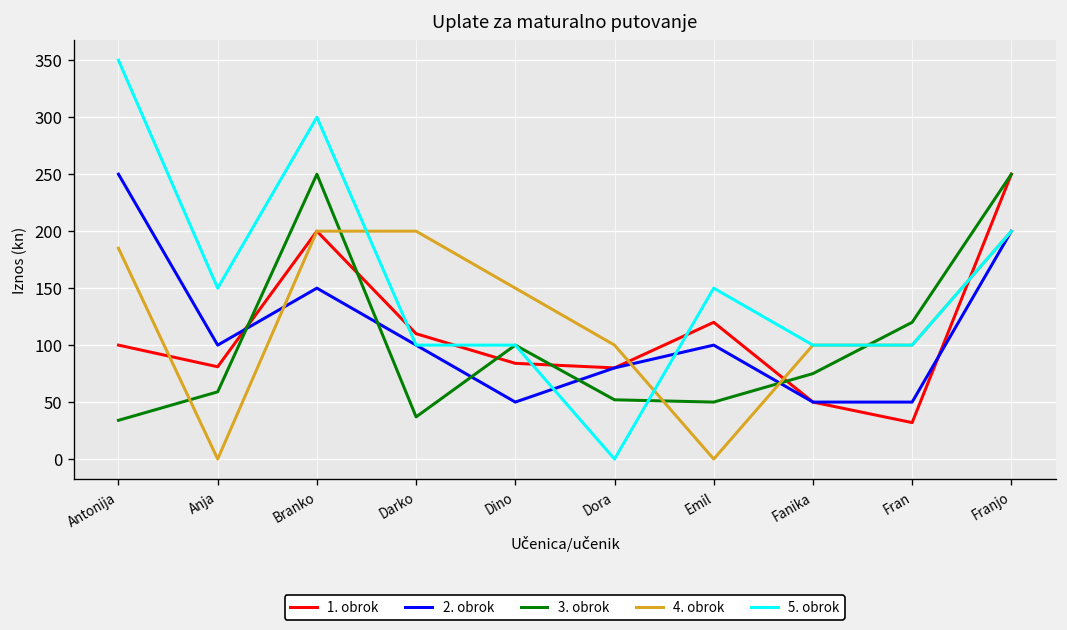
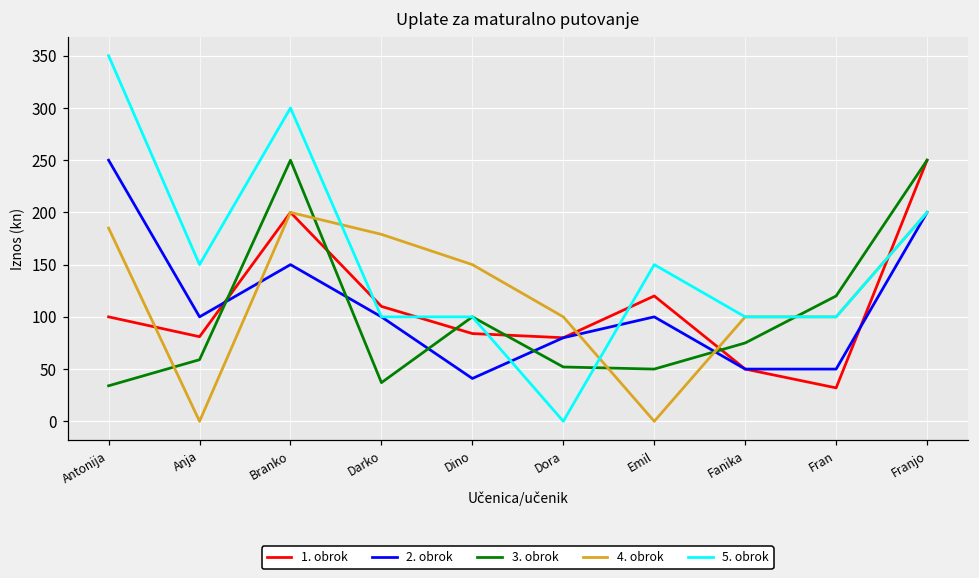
4. obrok, Darko: 200 -> 180
2. obrok, Dino: 50 -> 40
